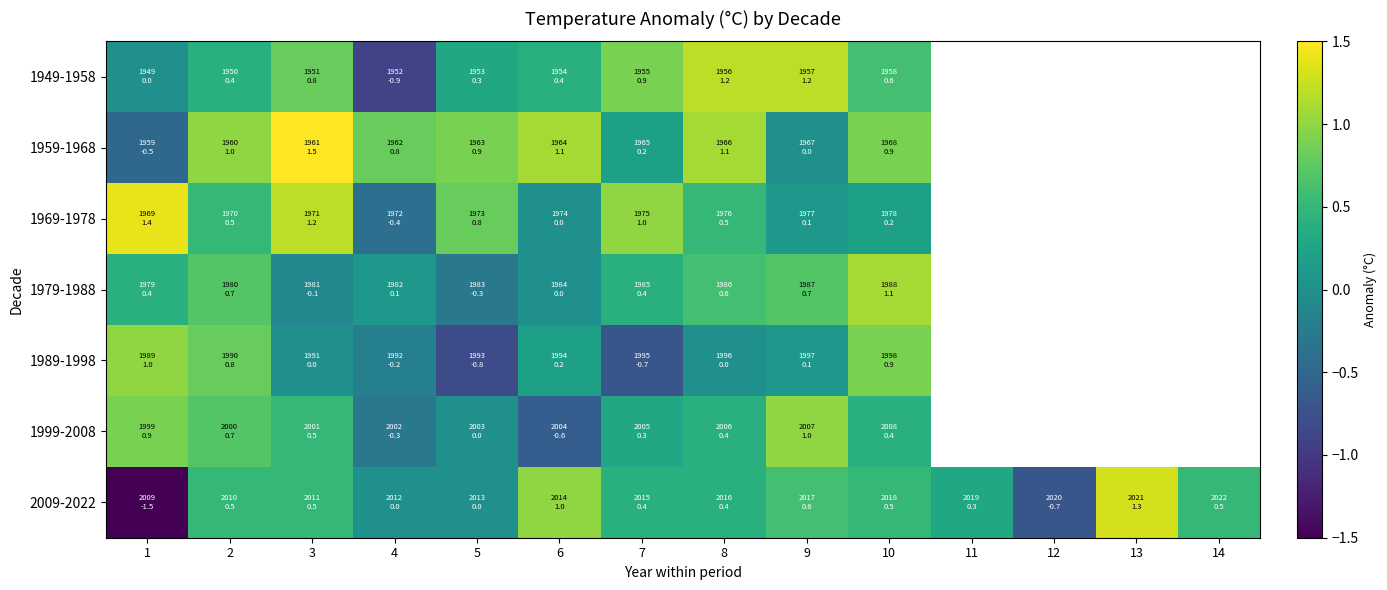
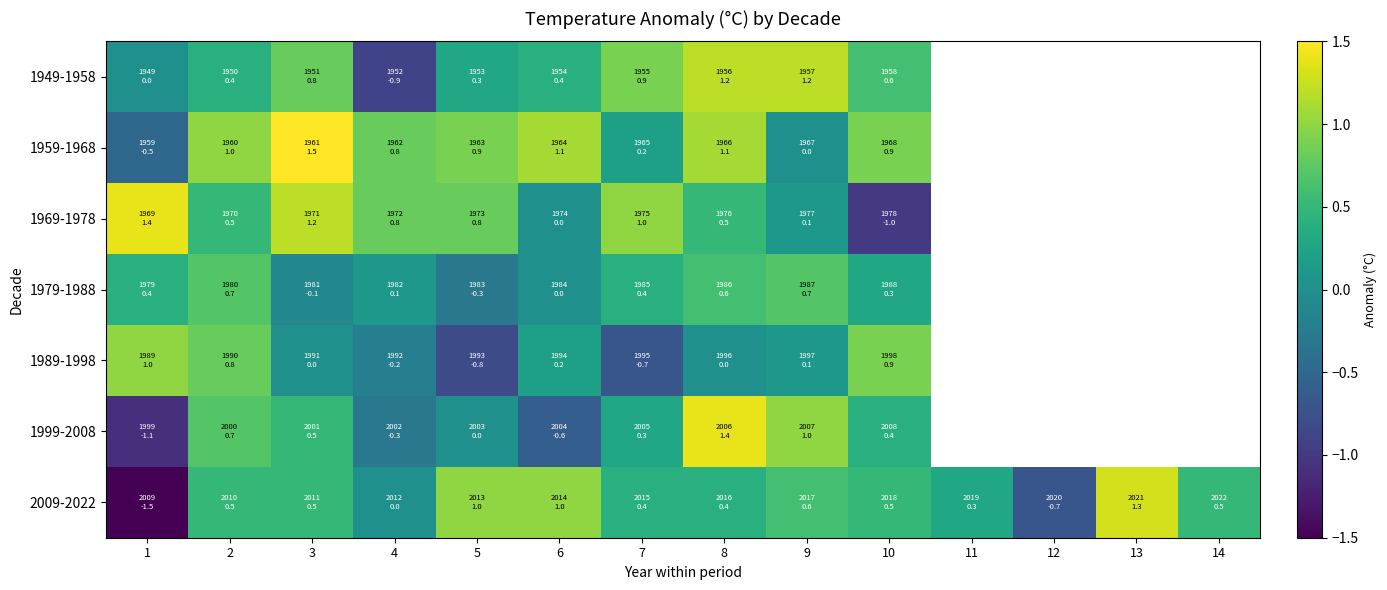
1969-1978, 4: -0.4 -> 0.8
1969-1978, 10: 0.2 -> -1.0
1979-1988, 10: 1.1 -> 0.3
1999-2008, 1: 0.9 -> -1.1
1999-2008, 8: 0.4 -> 1.4
2009-2022, 5: 0.0 -> 1.0
